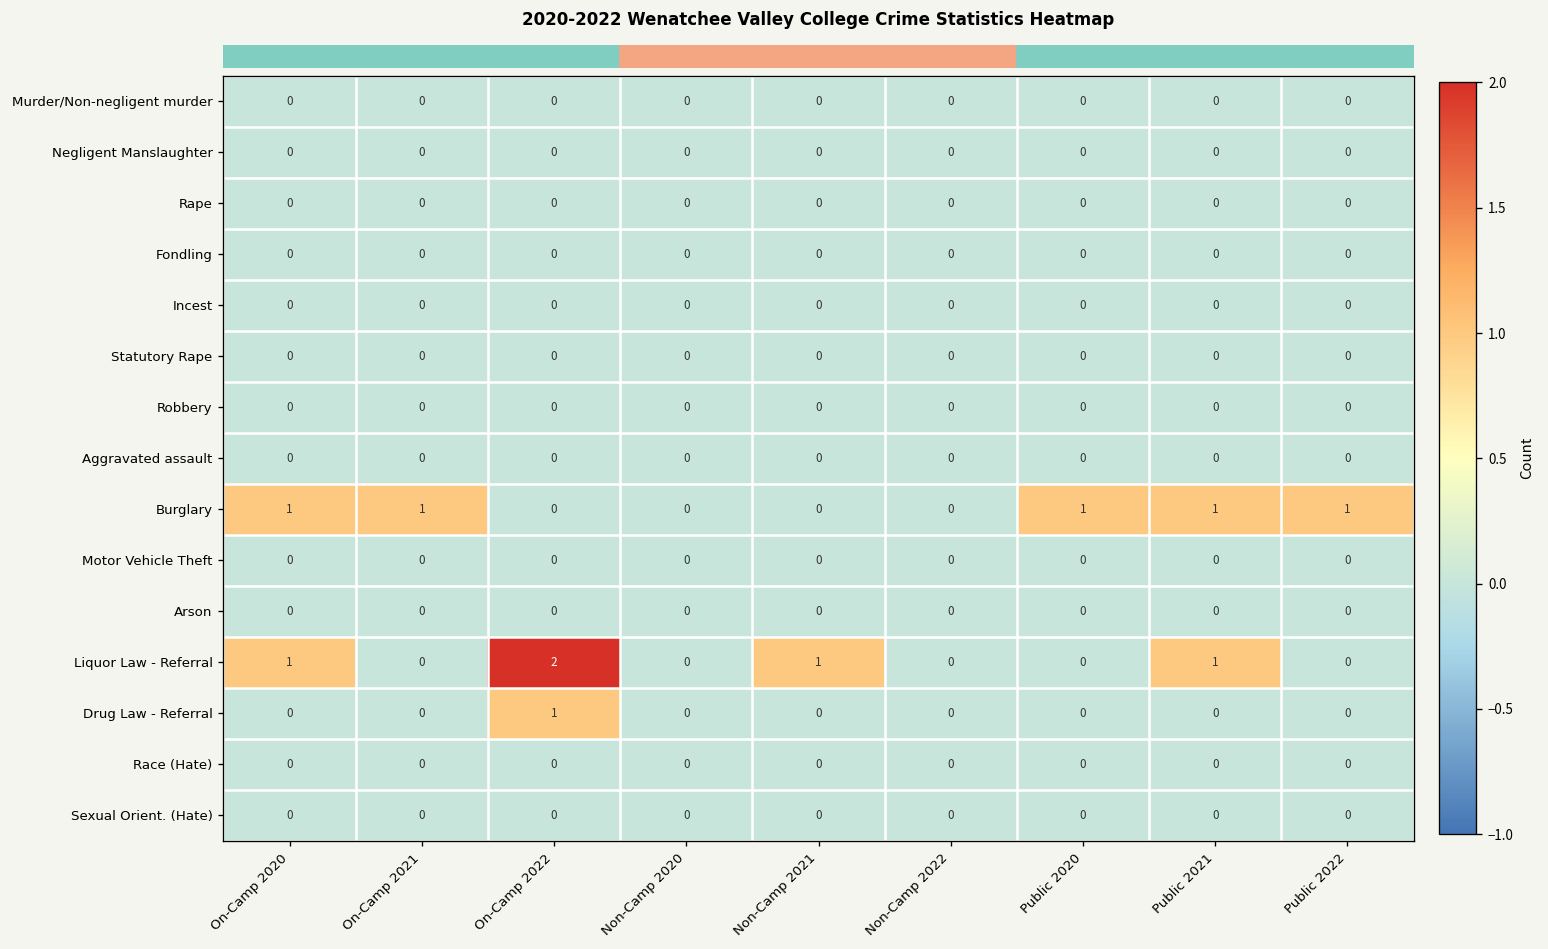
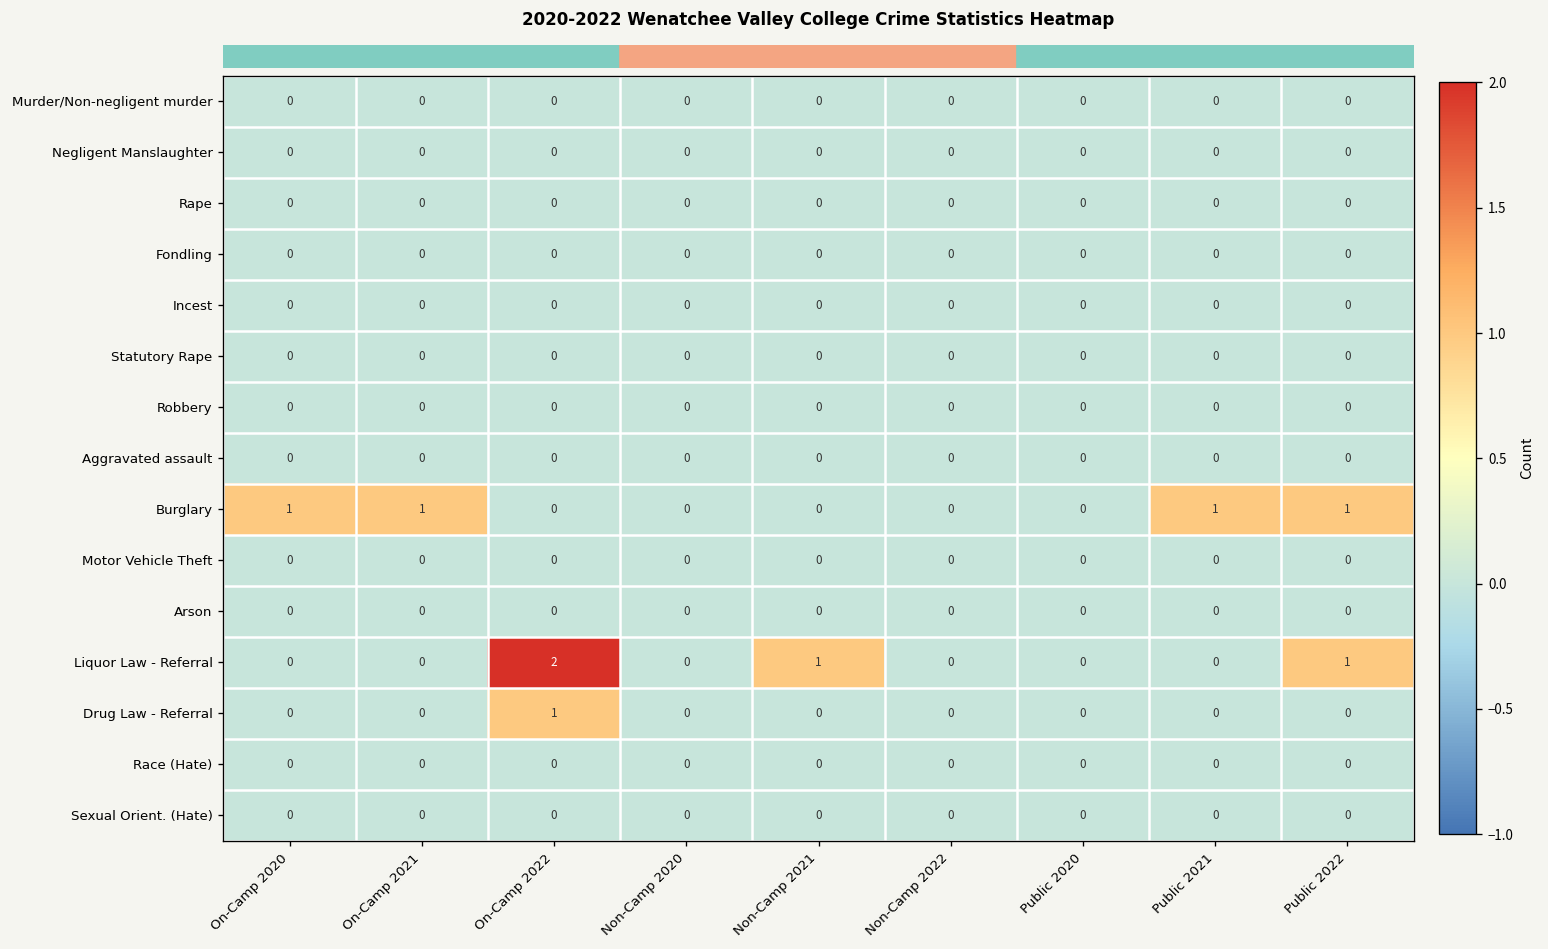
Burglary, Public 2020: 1 -> 0
Liquor Law - Referral, On-Camp 2020: 1 -> 0
Liquor Law - Referral, Public 2021: 1 -> 0
Liquor Law - Referral, Public 2022: 0 -> 1
